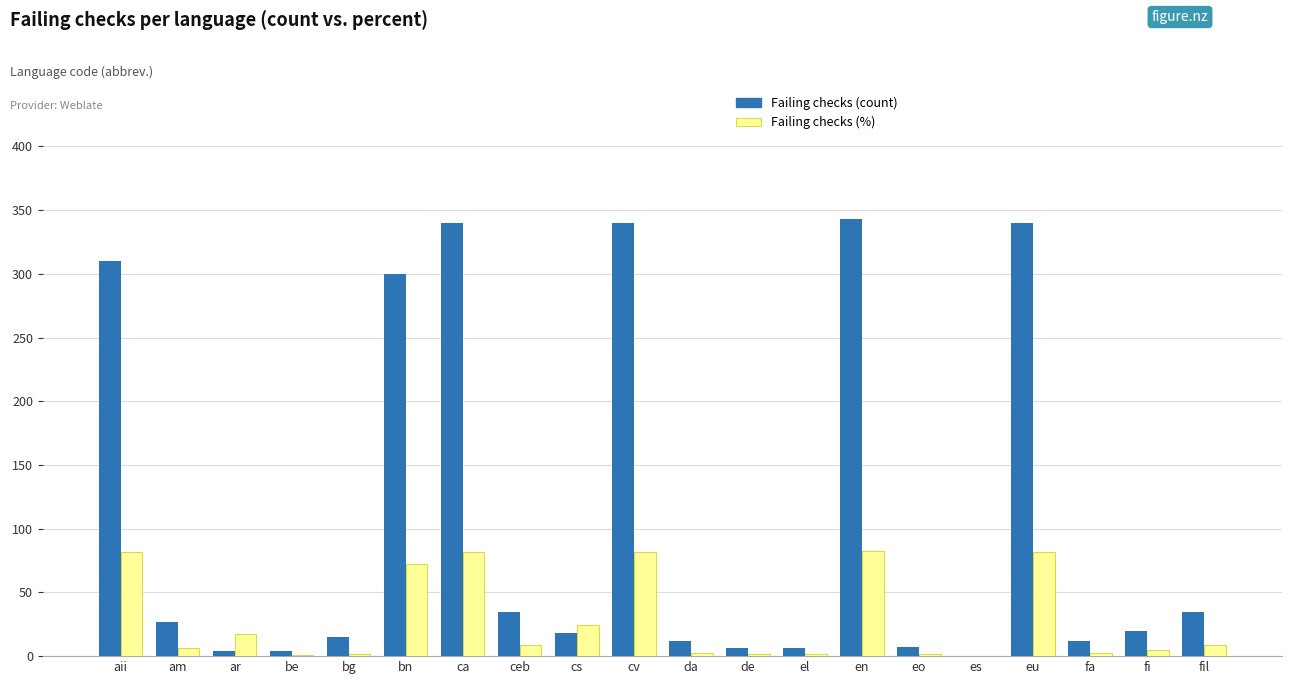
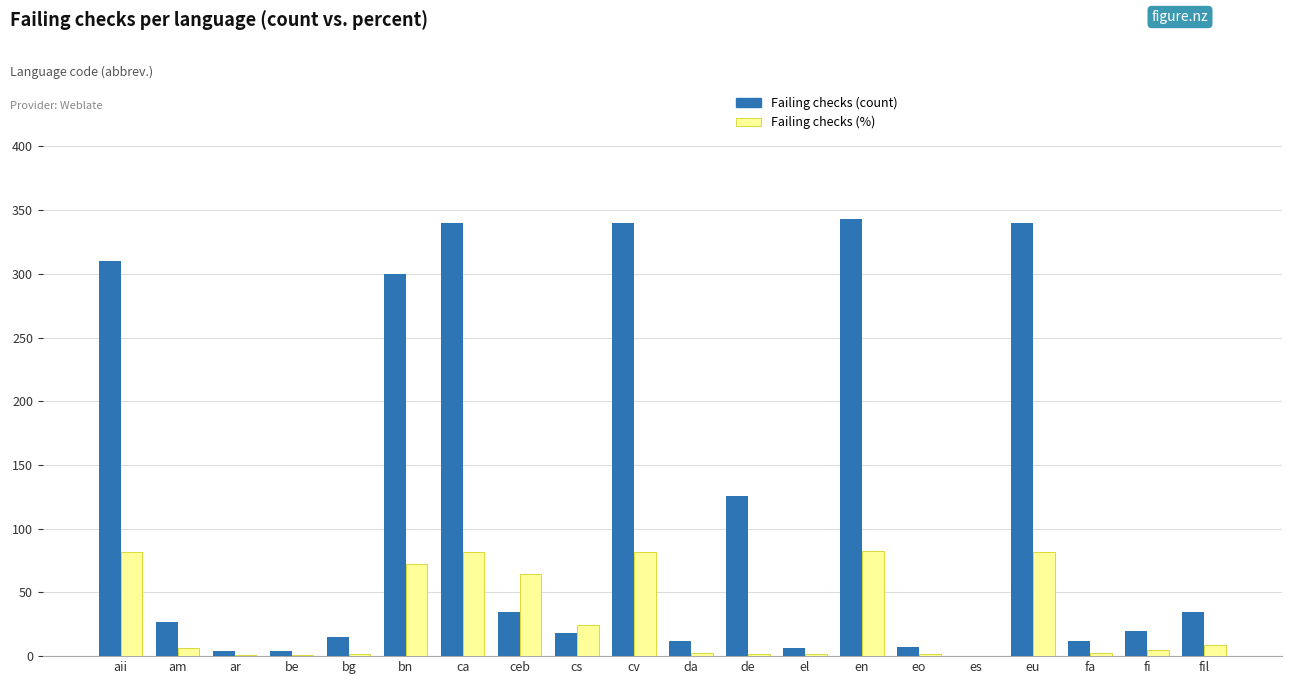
Failing checks (%), ar: 18 -> 1
Failing checks (%), ceb: 8 -> 64
Failing checks (count), de: 6 -> 126
